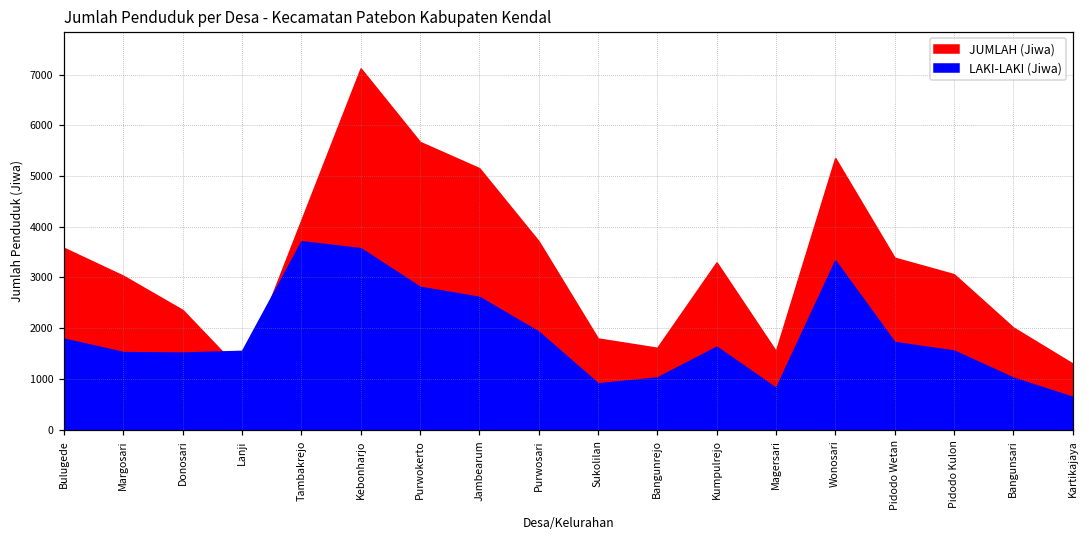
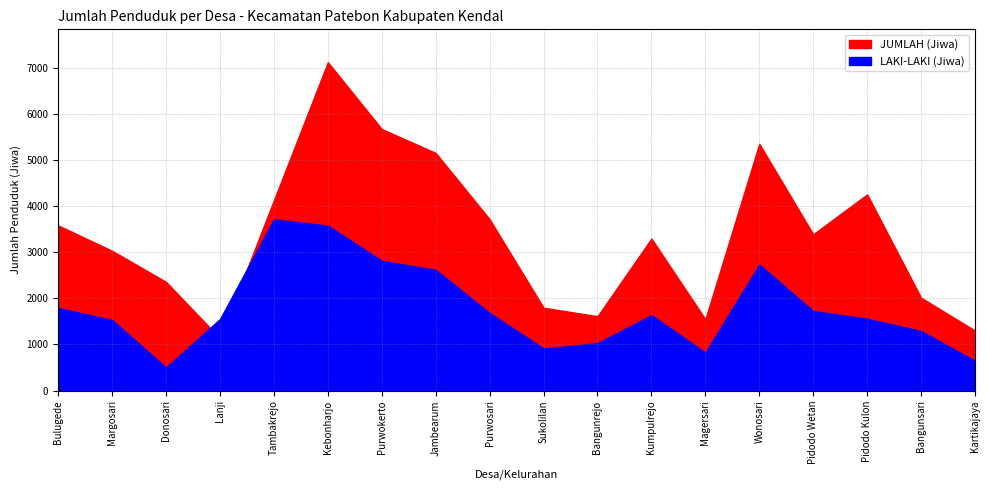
LAKI-LAKI (Jiwa), Donosari: 1500 -> 500
LAKI-LAKI (Jiwa), Purwosari: 1900 -> 1700
LAKI-LAKI (Jiwa), Wonosari: 3300 -> 2700
JUMLAH (Jiwa), Pidodo Kulon: 3100 -> 4300
LAKI-LAKI (Jiwa), Bangunsari: 1000 -> 1300
